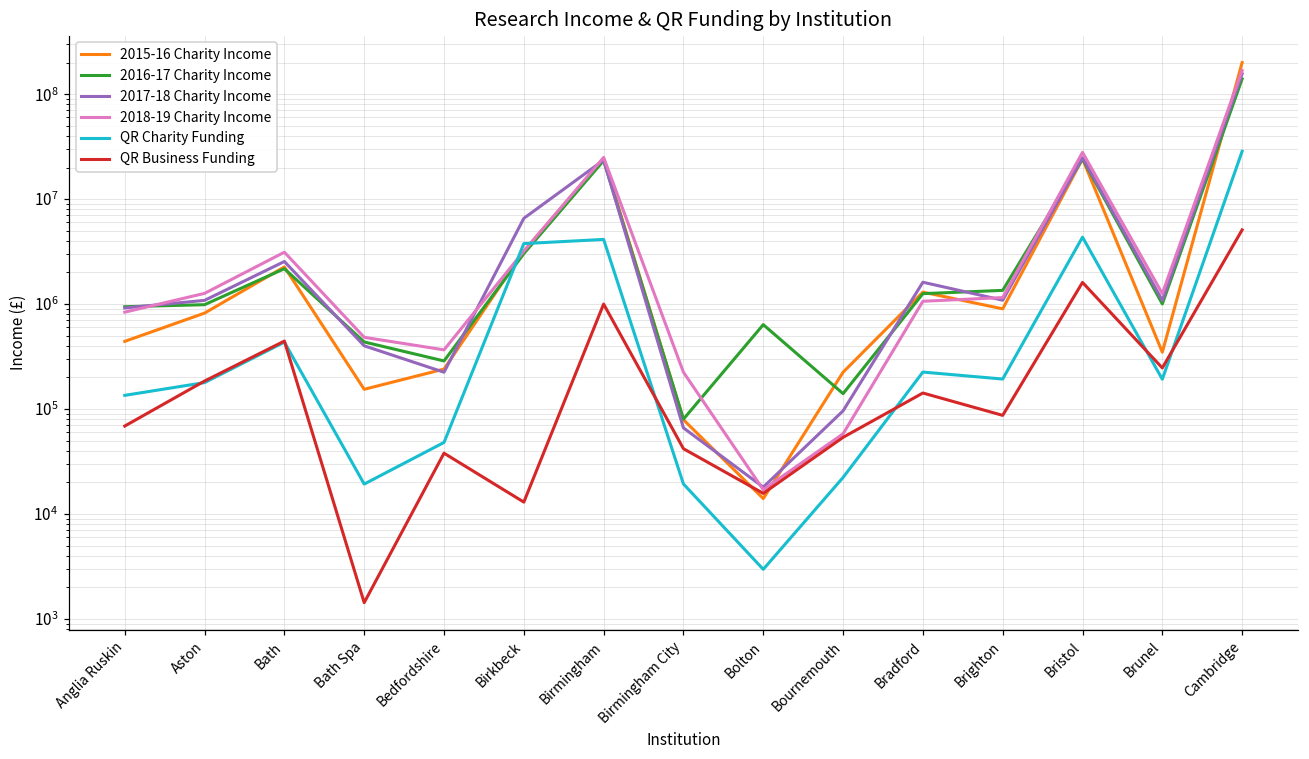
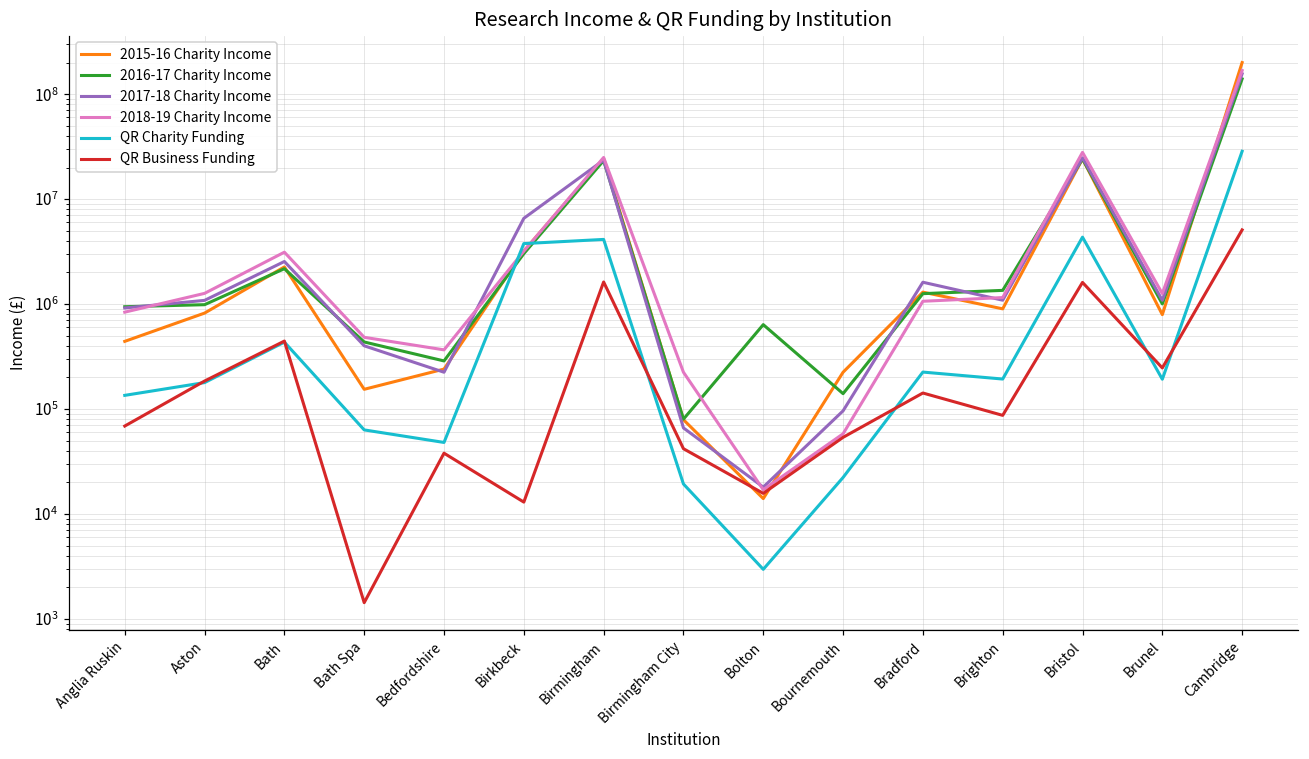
QR Charity Funding, Bath Spa: 19000 -> 60000
QR Business Funding, Birmingham: 1000000 -> 1600000
2015-16 Charity Income, Brunel: 350000 -> 800000
